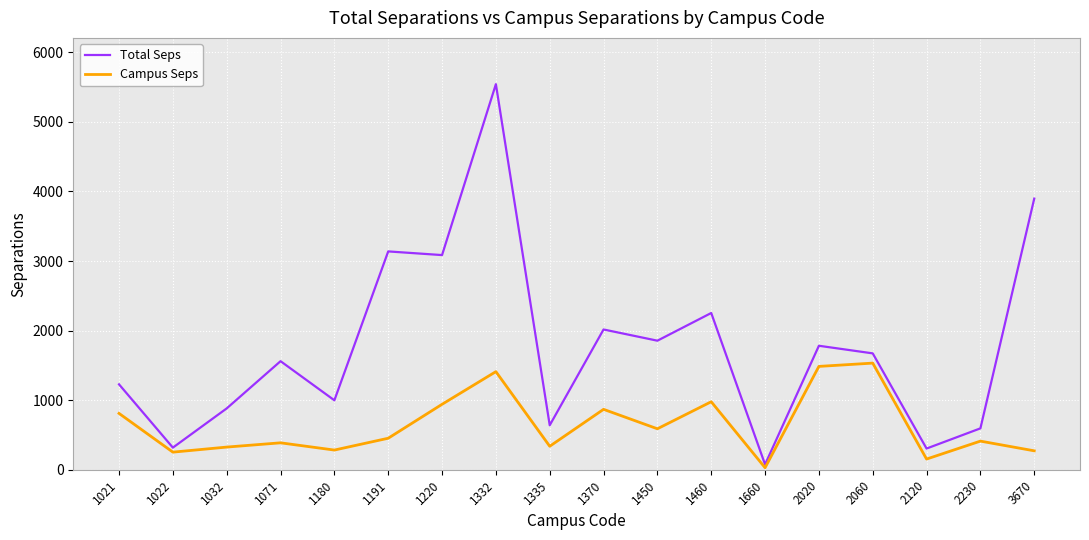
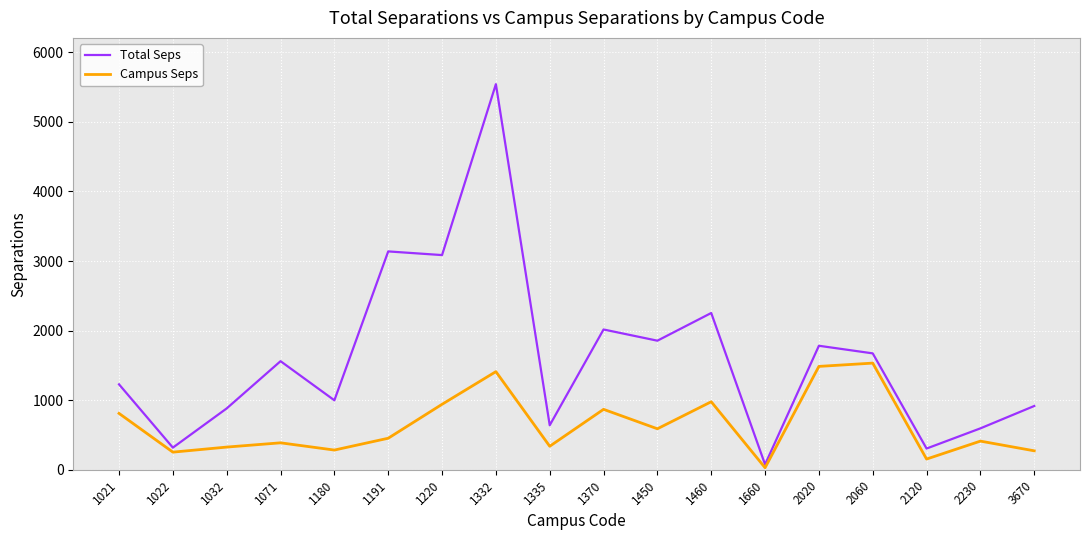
Total Seps, 3670: 3900 -> 900
